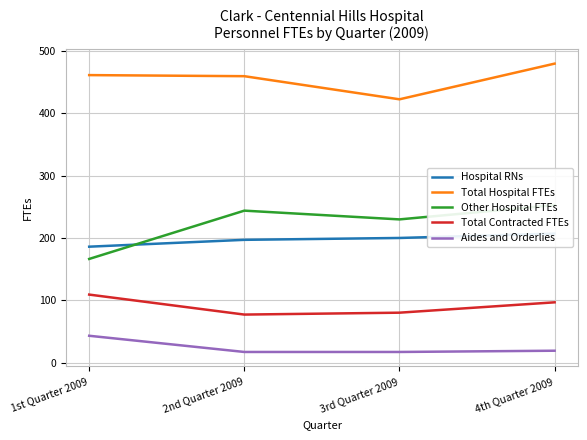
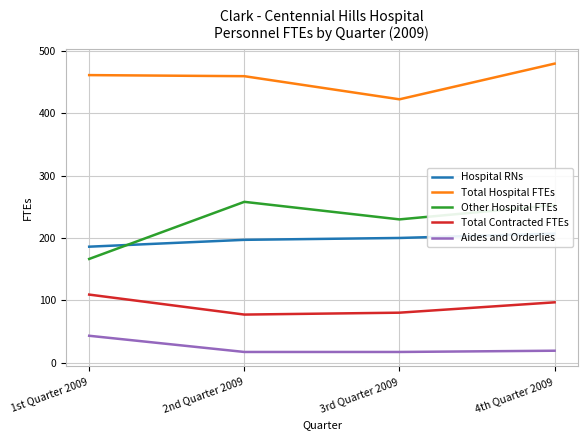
Other Hospital FTEs, 2nd Quarter 2009: 240 -> 260
